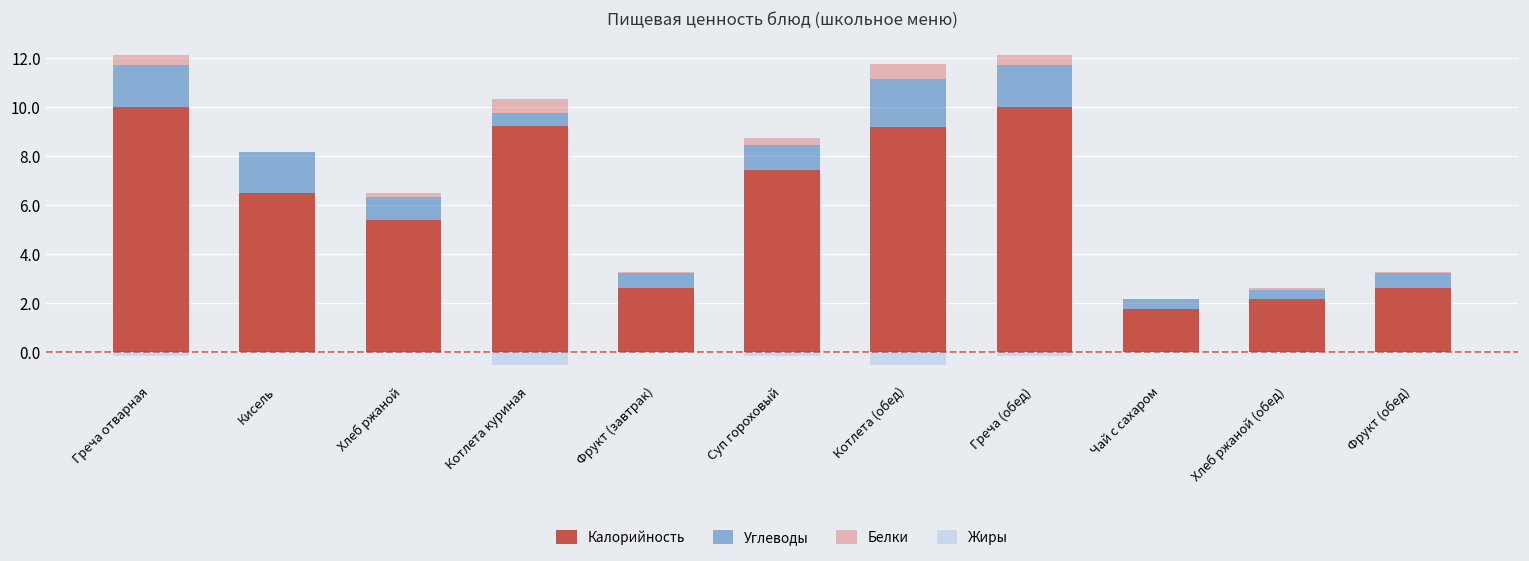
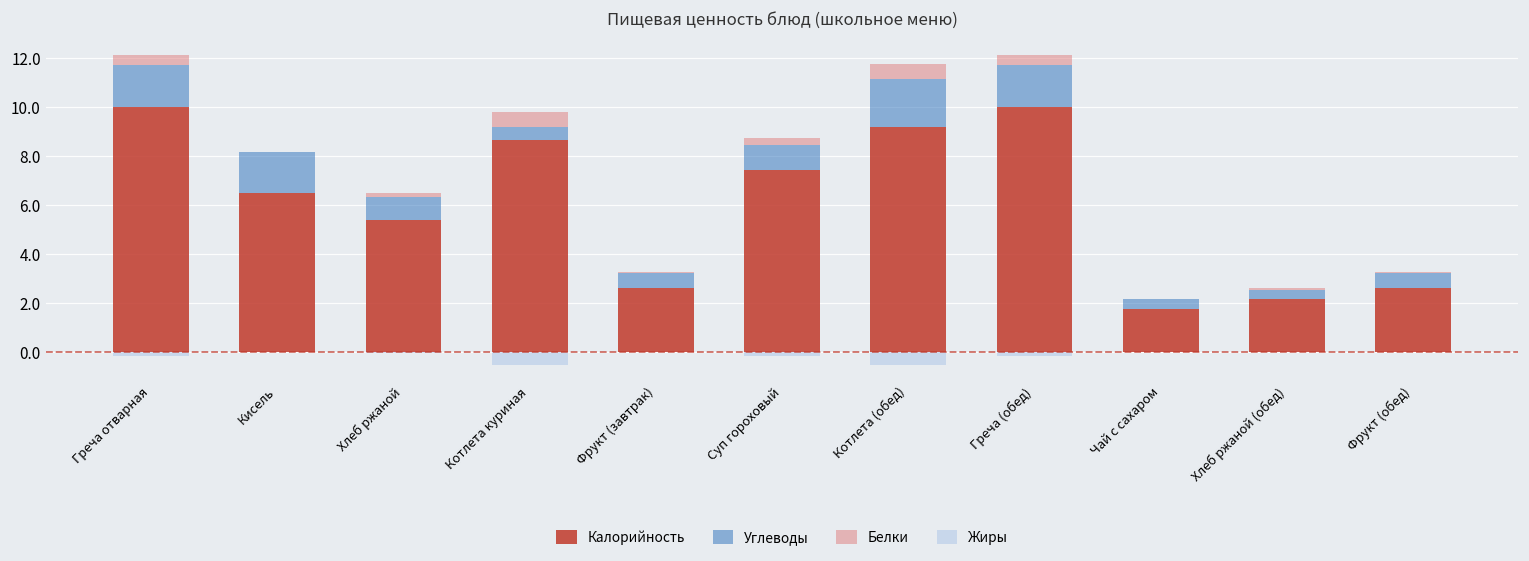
Калорийность, Котлета куриная: 9.2 -> 8.7
